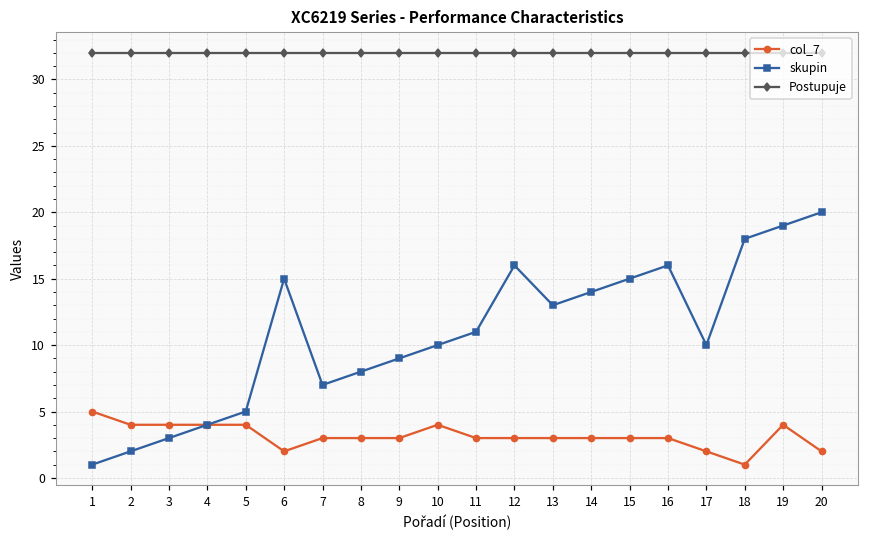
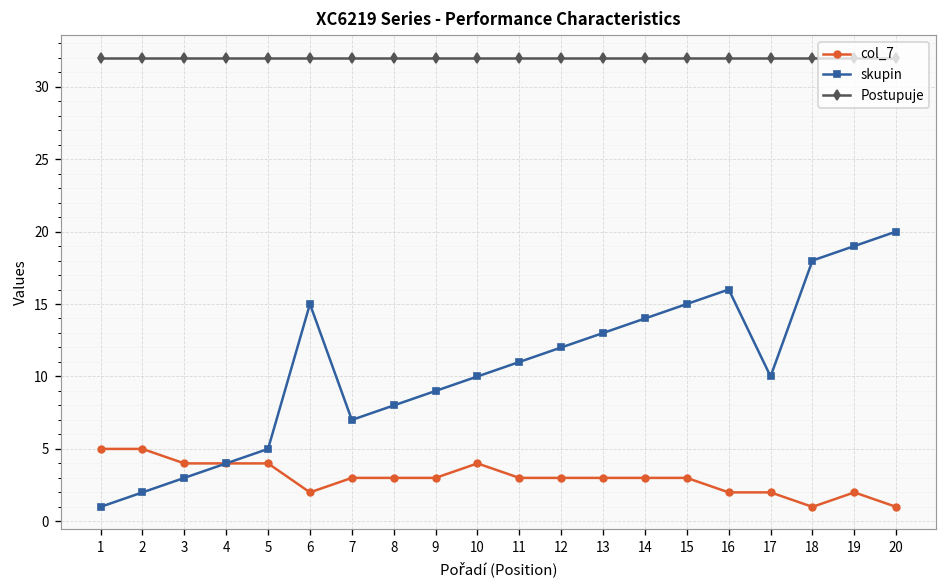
col_7, 2: 4 -> 5
skupin, 12: 16 -> 12
col_7, 16: 3 -> 2
col_7, 19: 4 -> 2
col_7, 20: 2 -> 1
